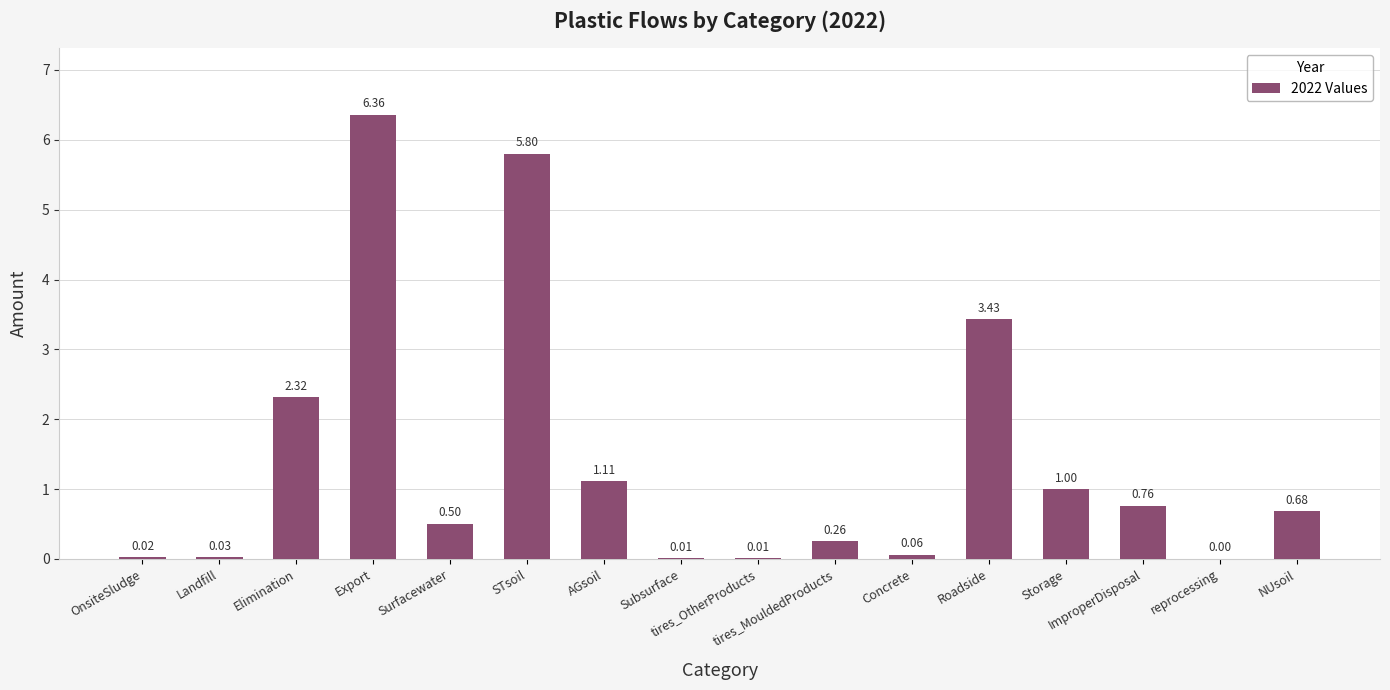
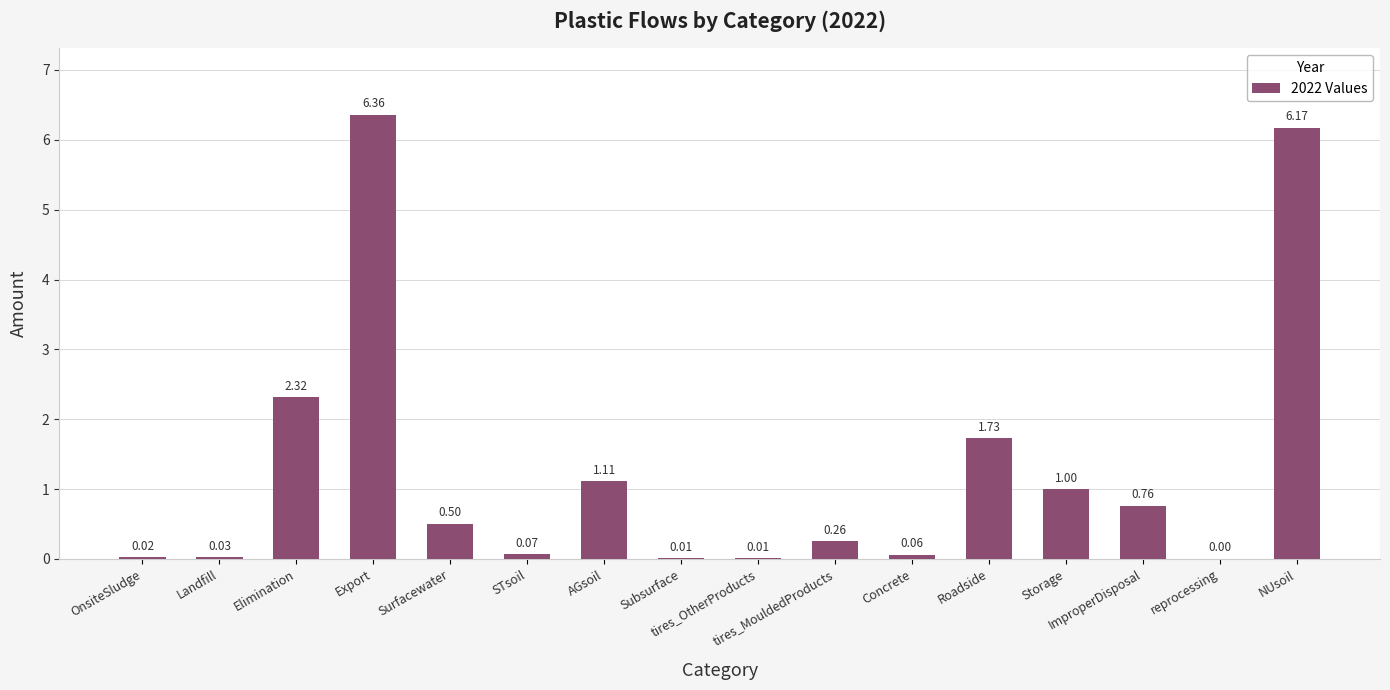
STsoil: 5.80 -> 0.07
Roadside: 3.43 -> 1.73
NUsoil: 0.68 -> 6.17
